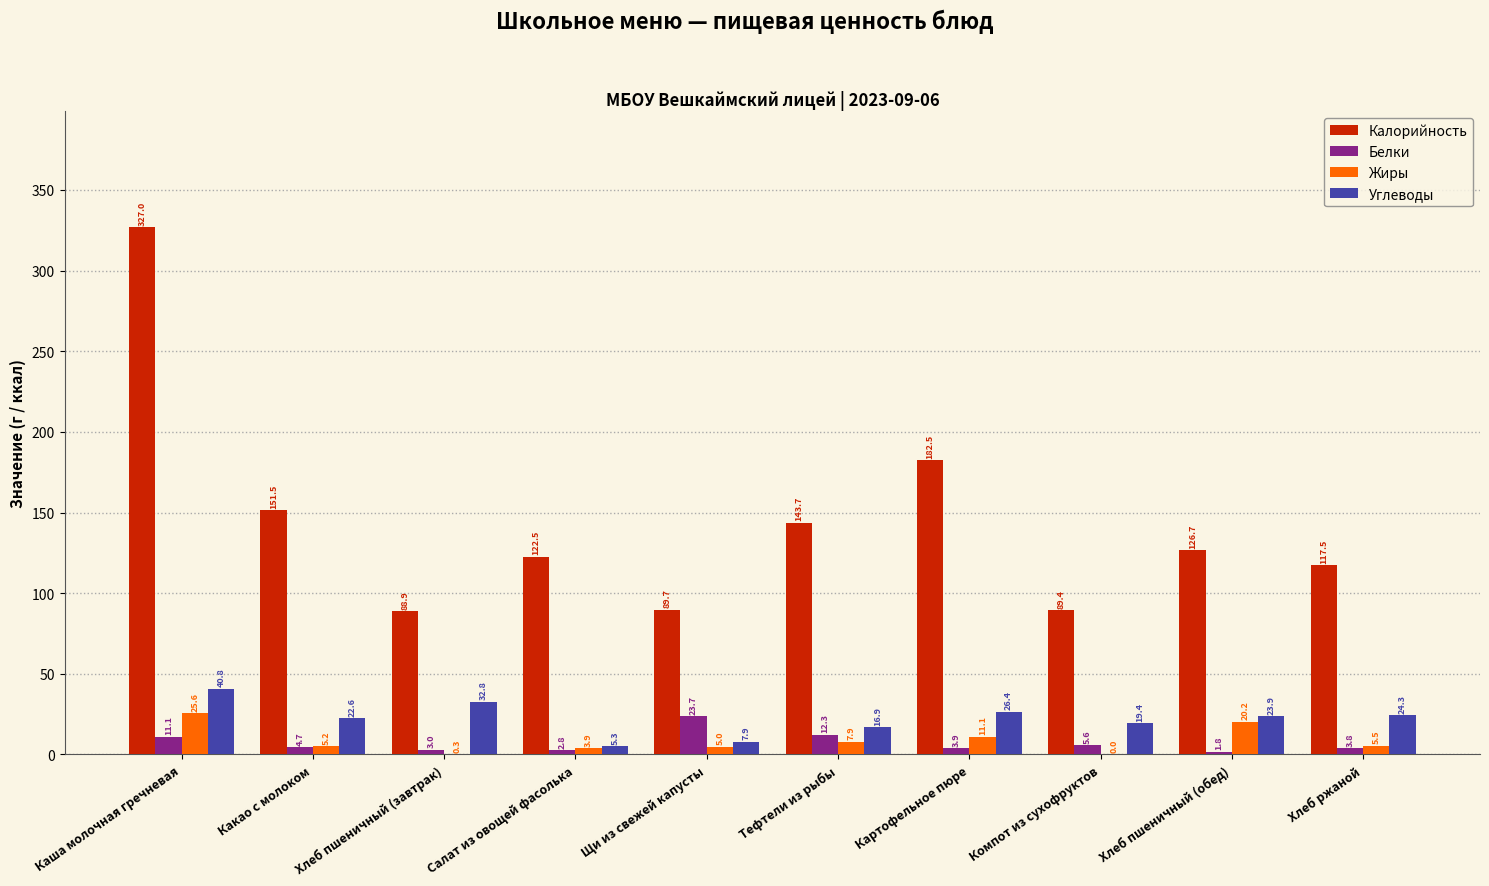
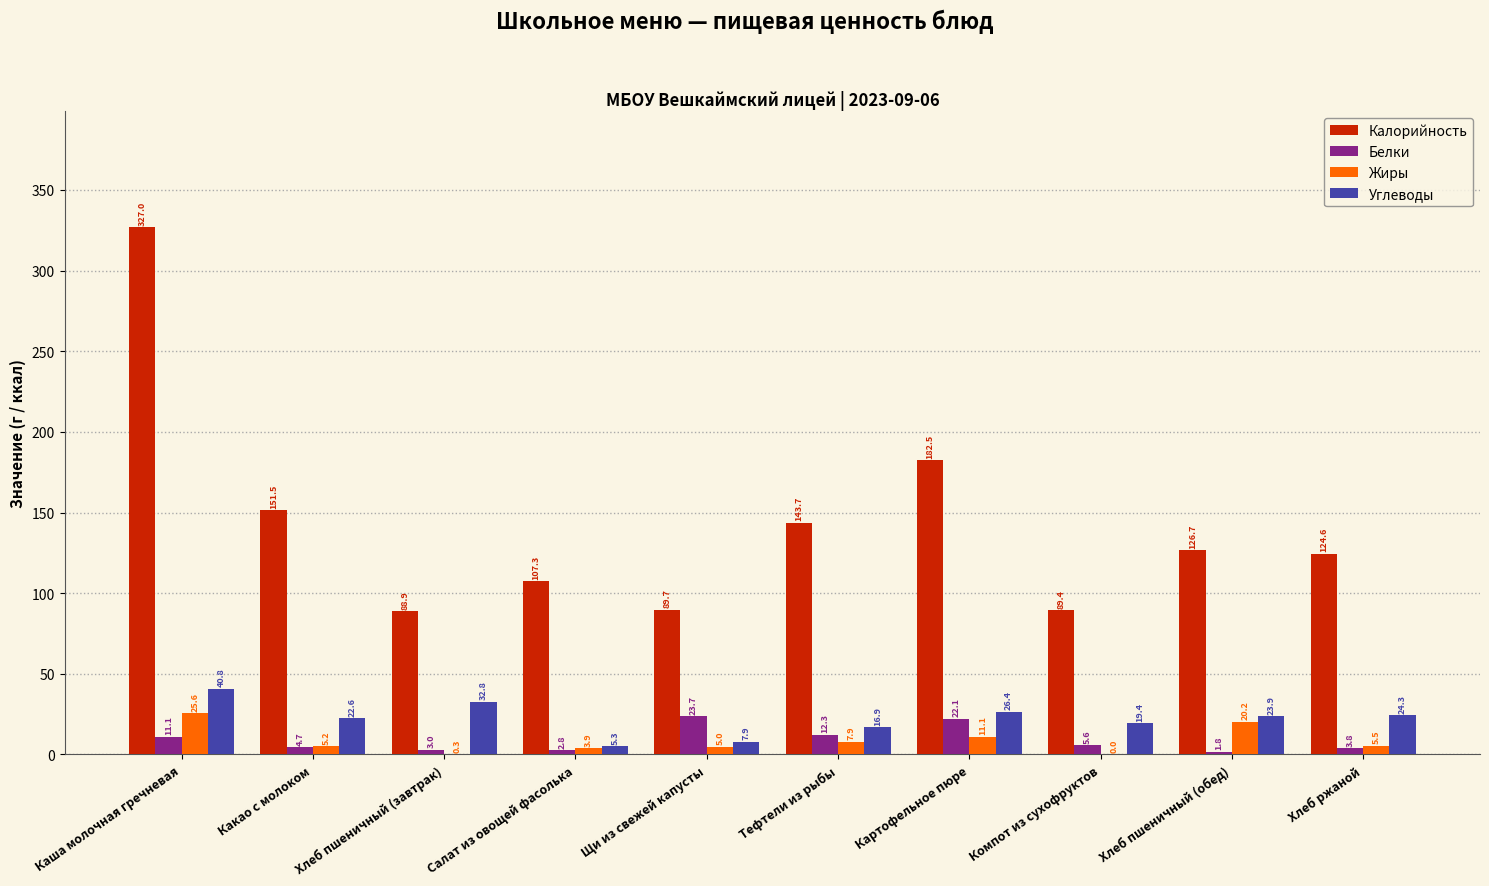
Калорийность, Салат из овощей фасолька: 122.5 -> 107.3
Белки, Картофельное пюре: 3.9 -> 22.1
Калорийность, Хлеб ржаной: 117.5 -> 124.6
